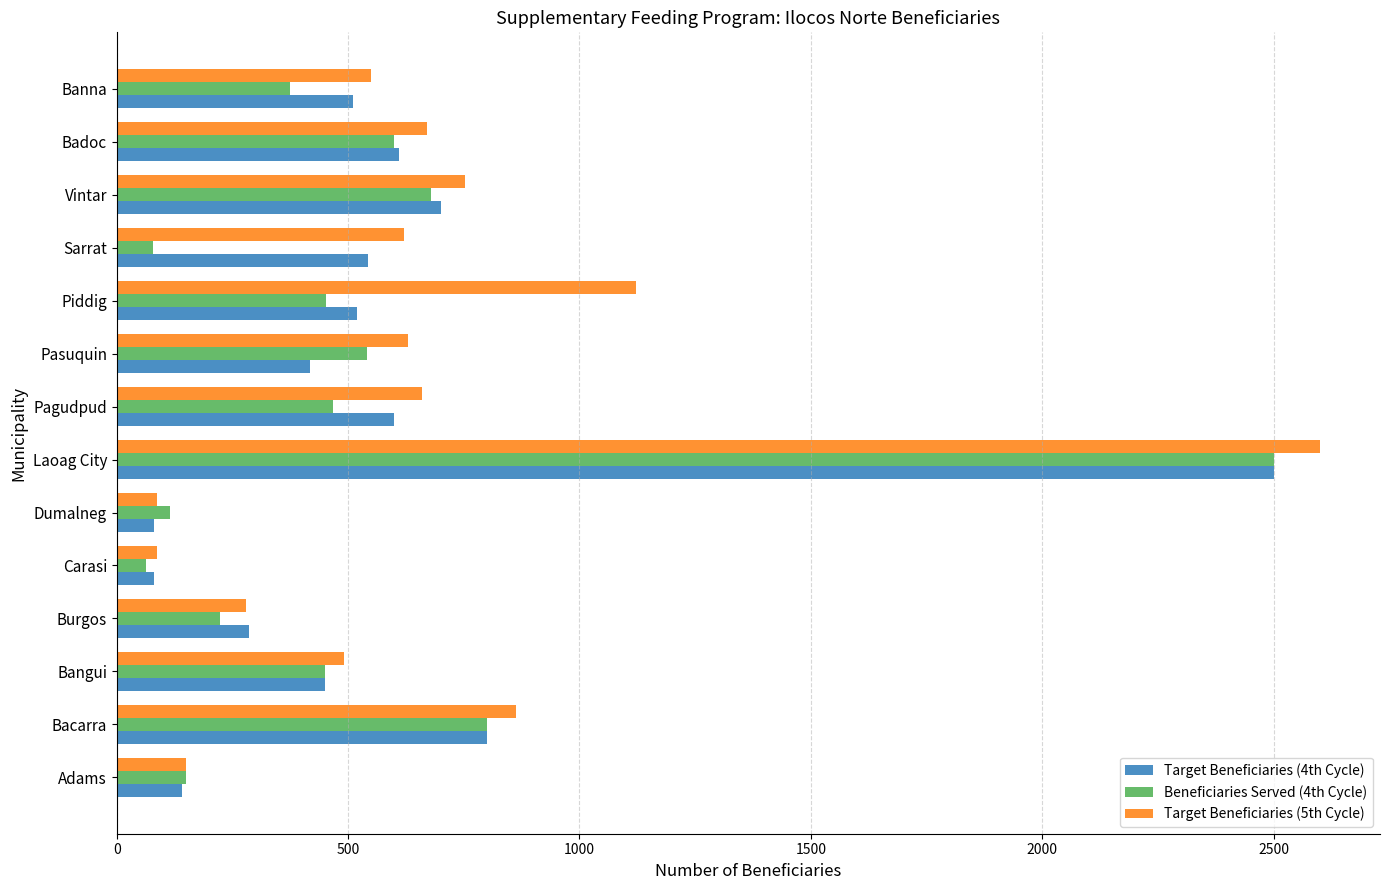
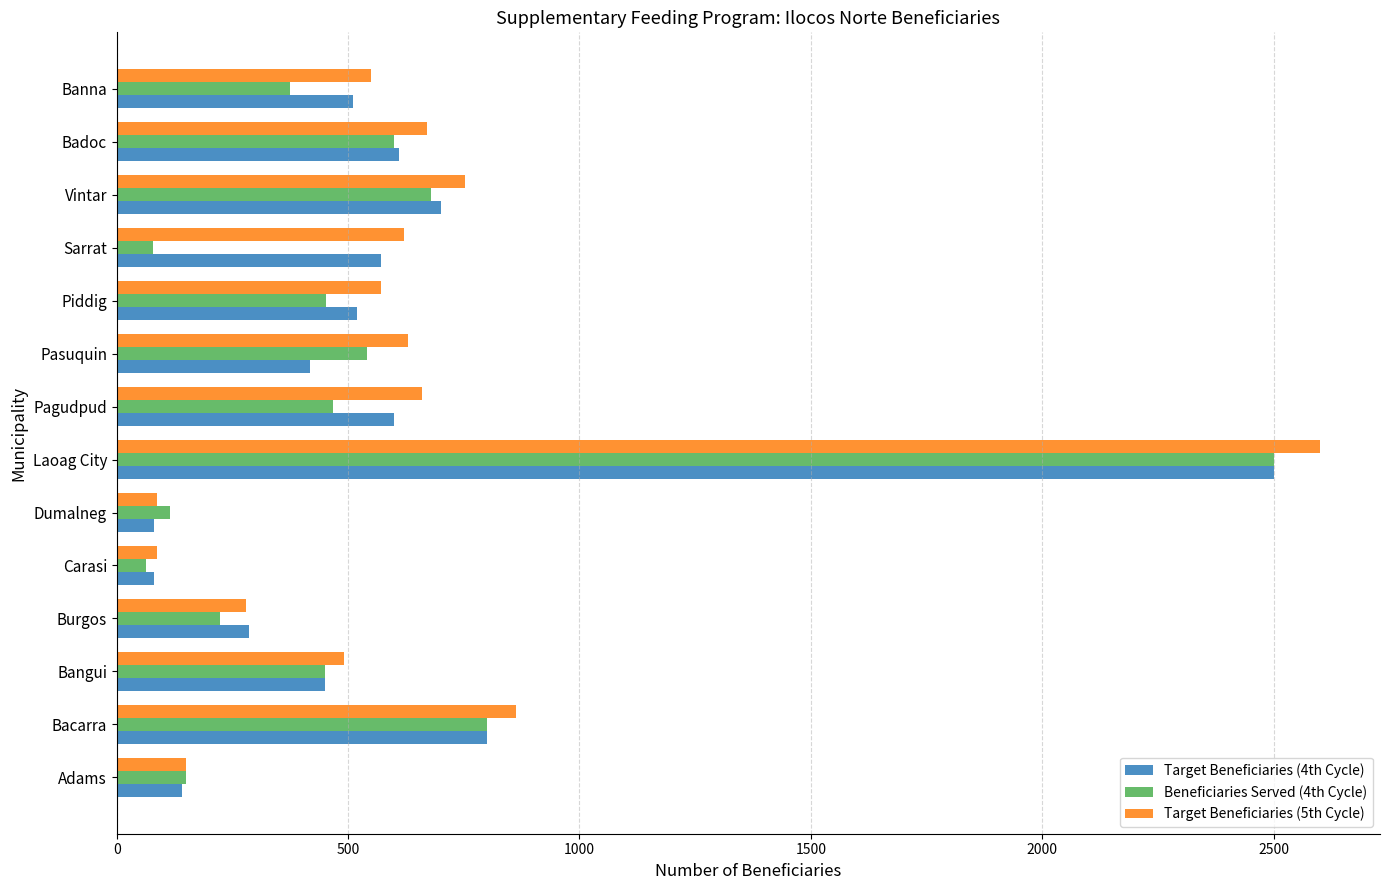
Target Beneficiaries (4th Cycle), Sarrat: 540 -> 570
Target Beneficiaries (5th Cycle), Piddig: 1120 -> 570
